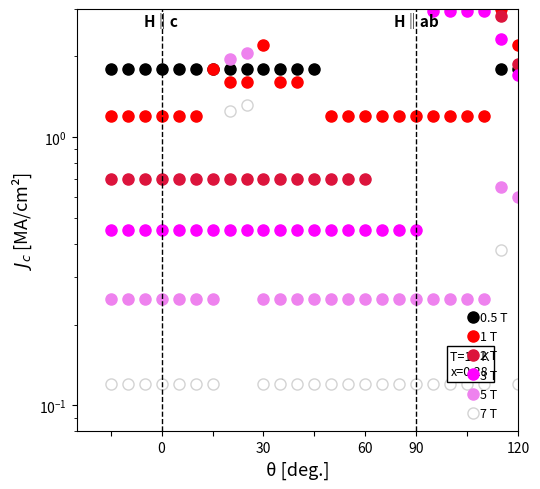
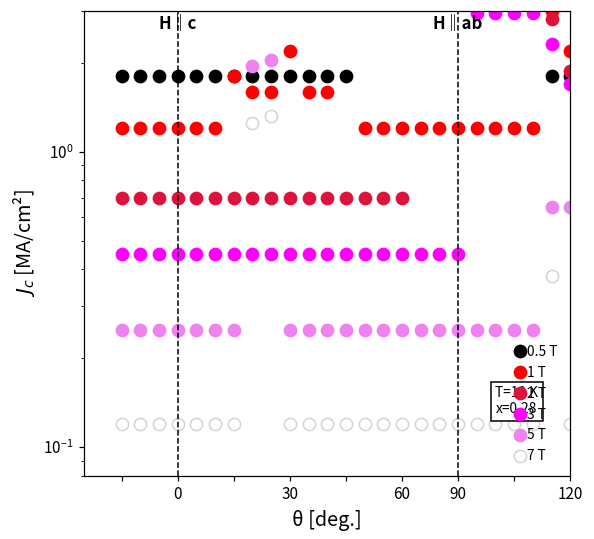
5 T, 120: 0.60 -> 0.65
